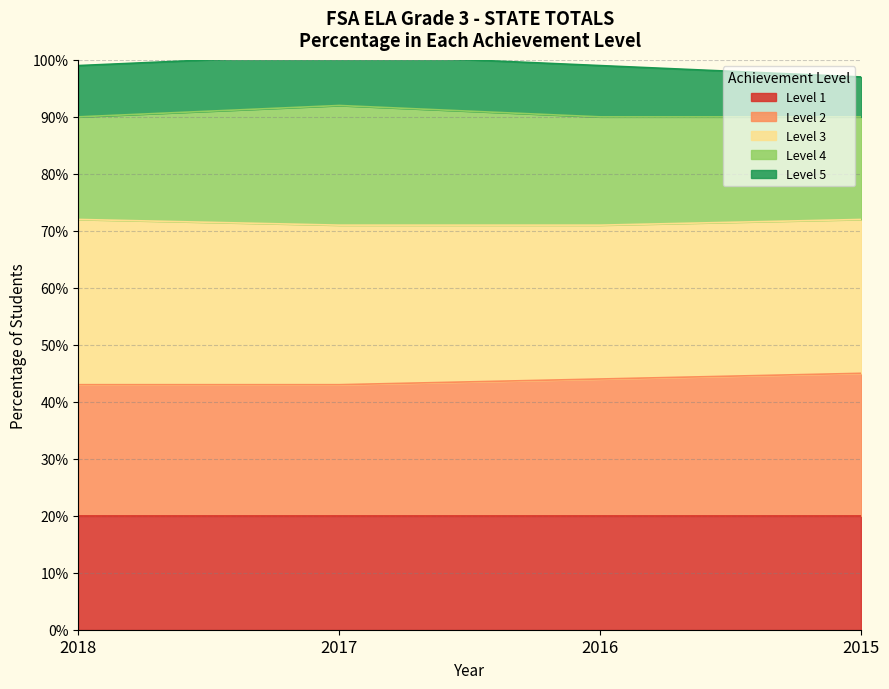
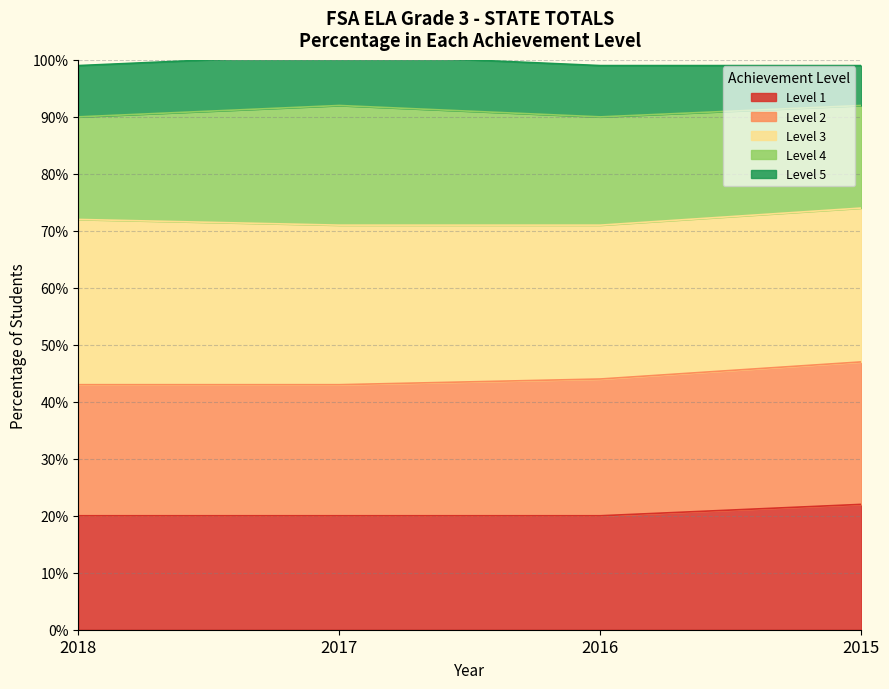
Level 1, 2015: 20% -> 22%
